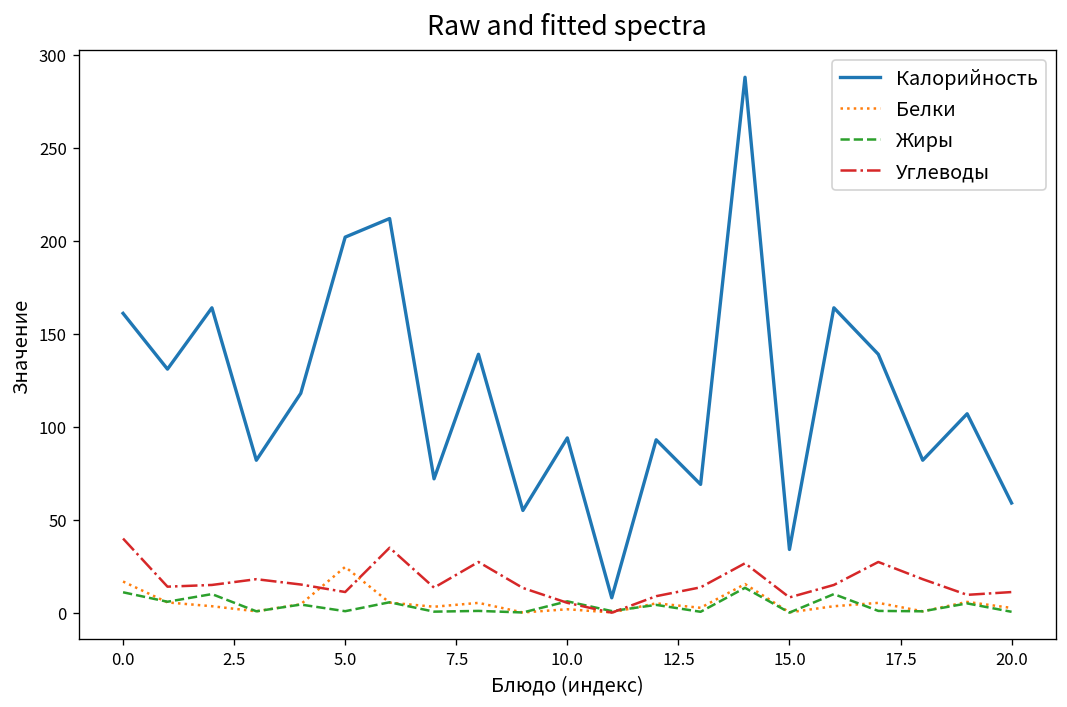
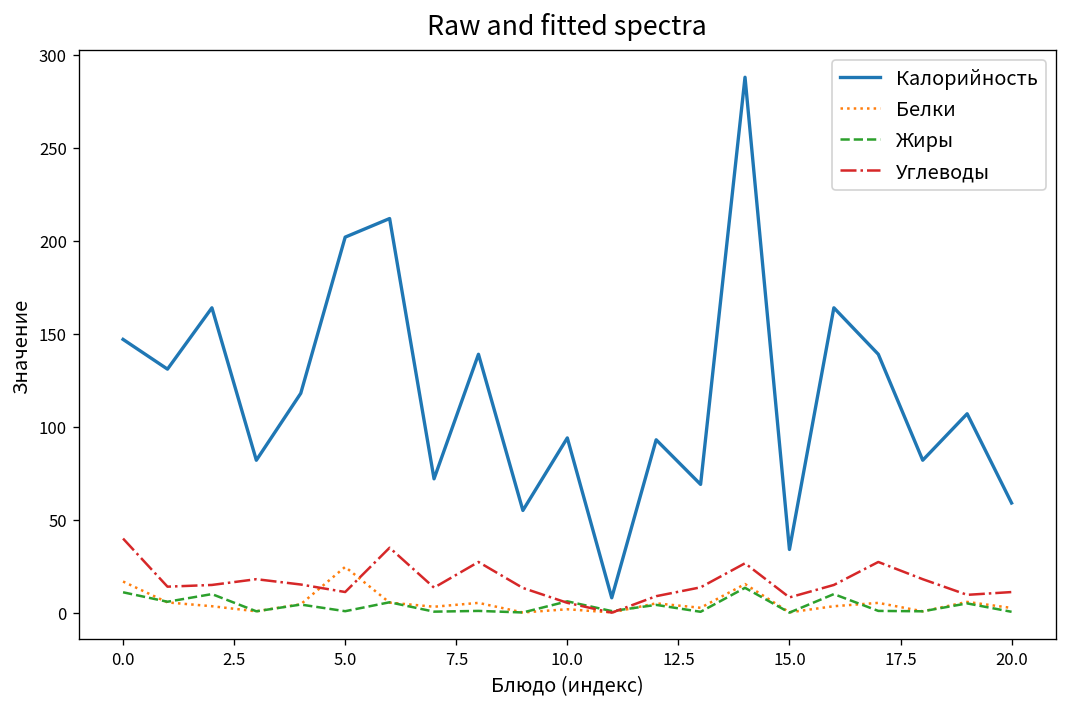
Калорийность, 0.0: 161 -> 147
